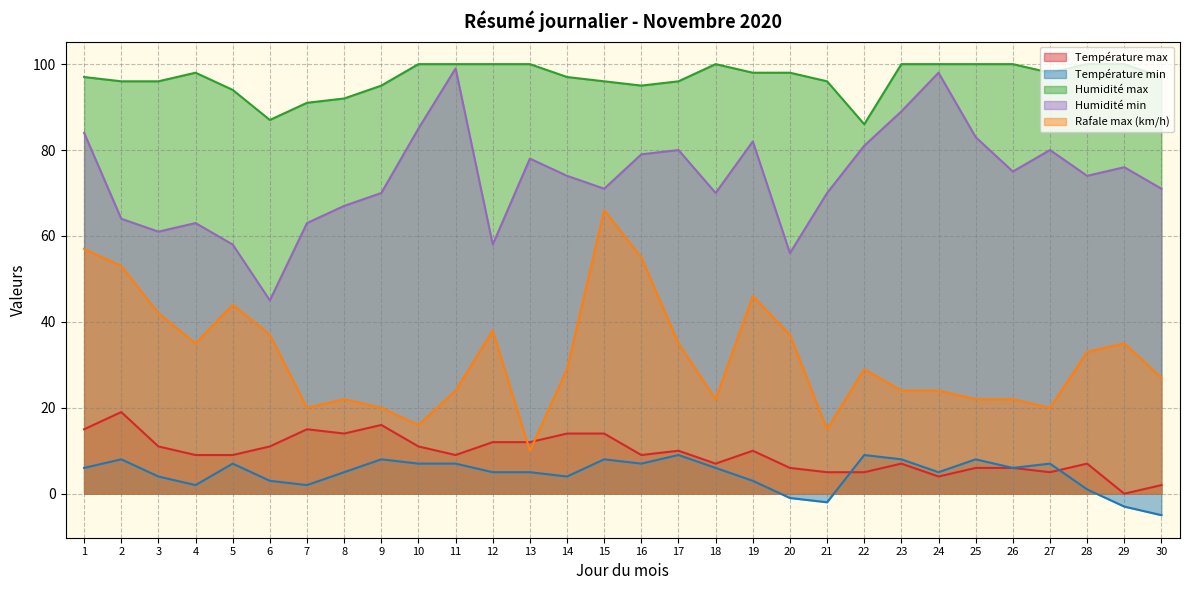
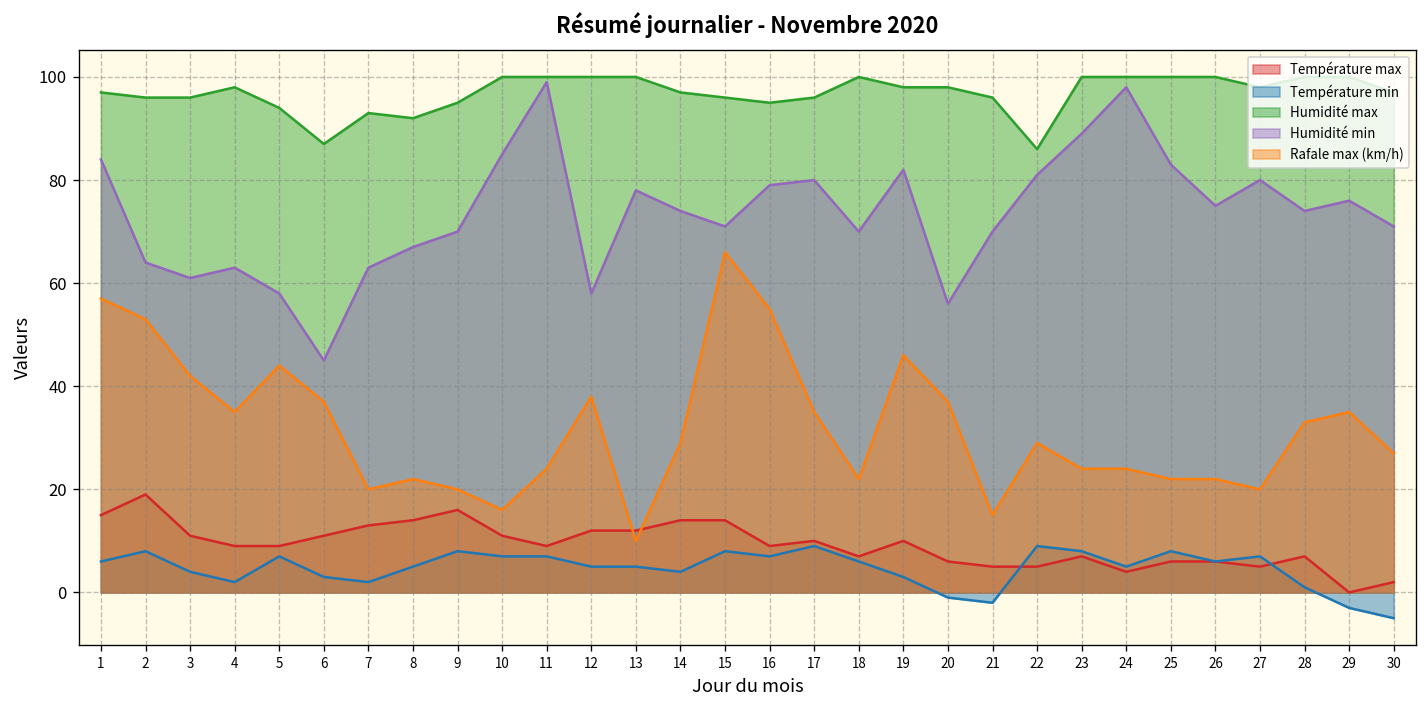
Température max, 7: 15 -> 13
Humidité max, 7: 91 -> 93
